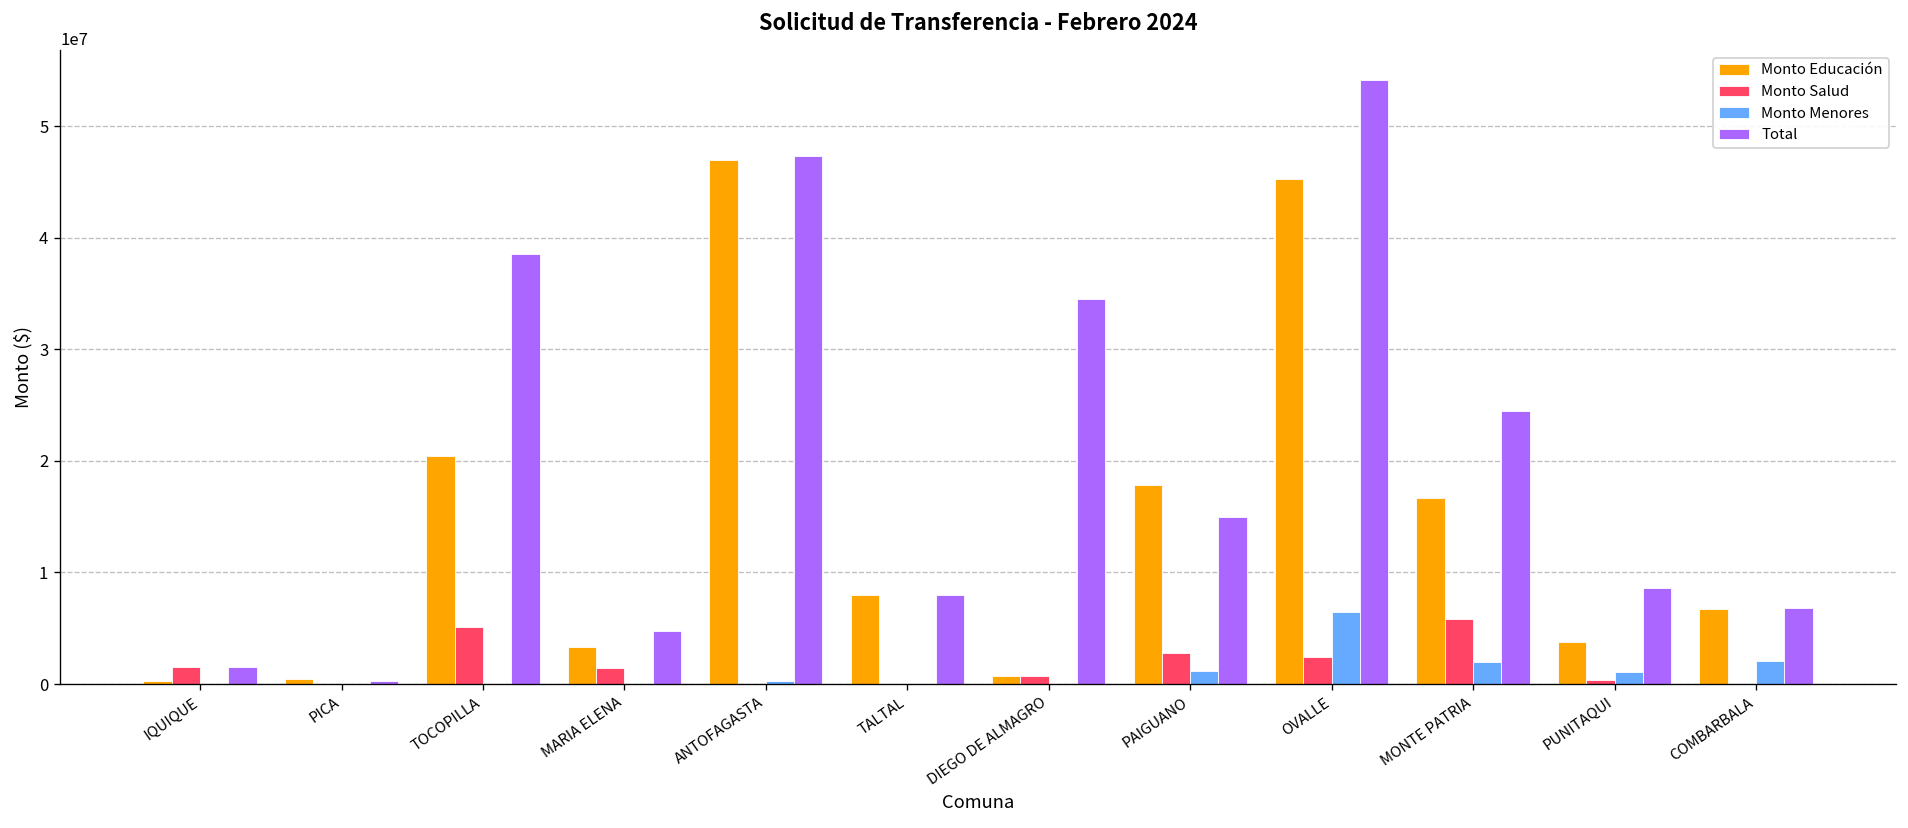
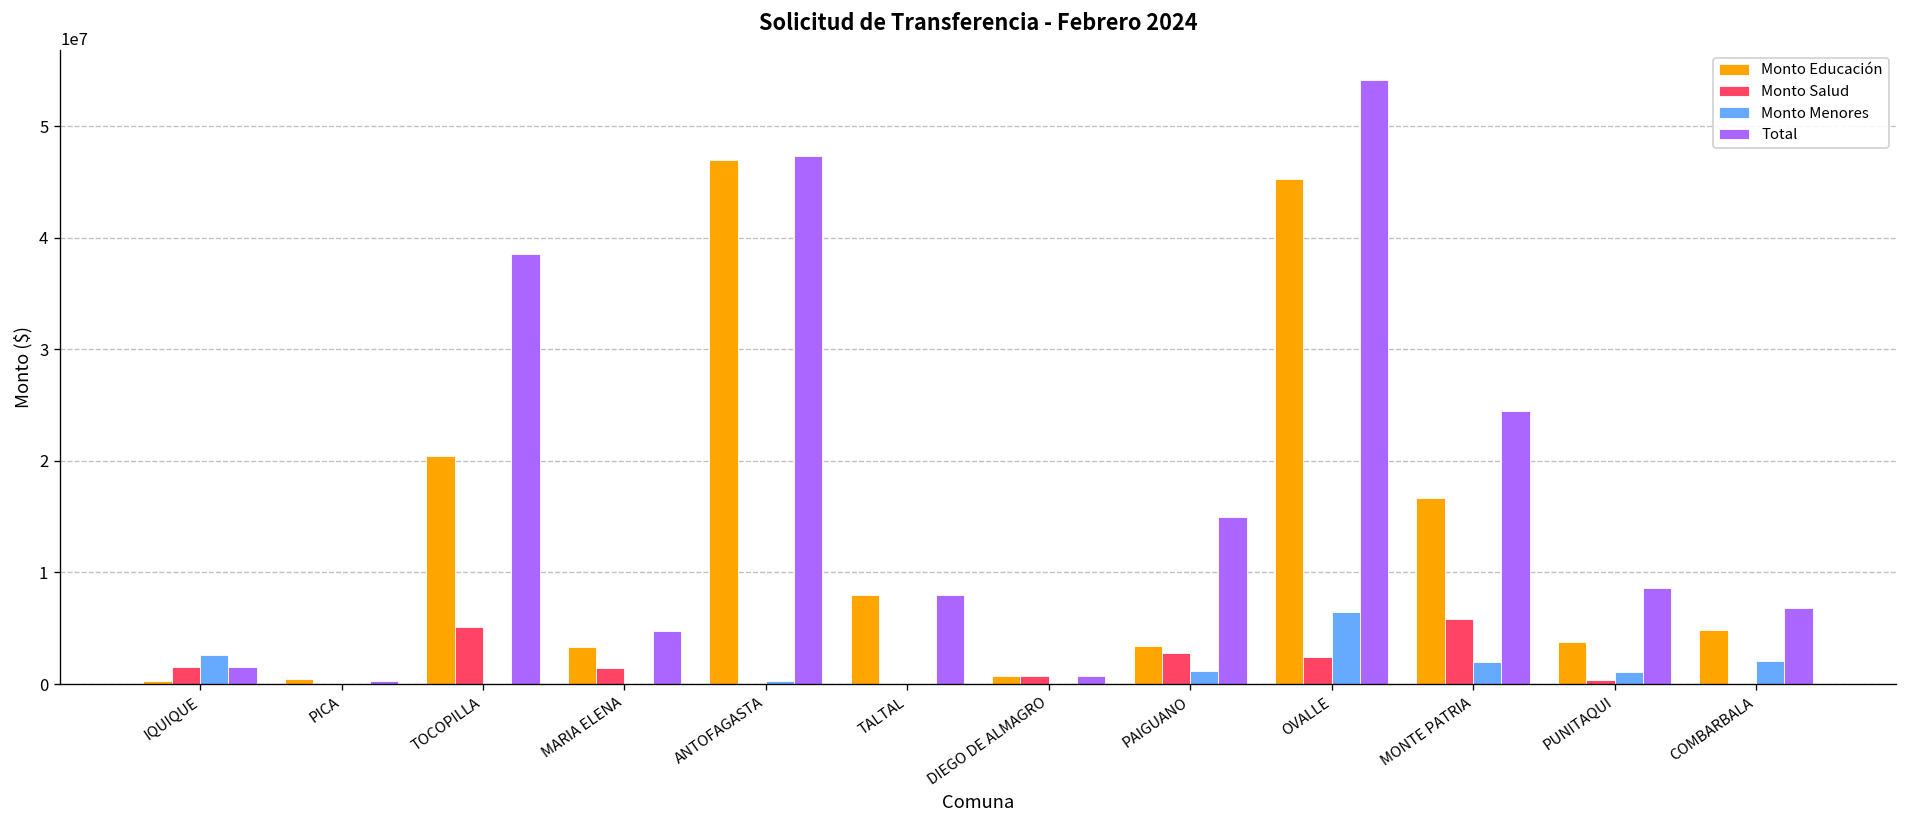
Monto Menores, IQUIQUE: 0 -> 3000000
Total, DIEGO DE ALMAGRO: 35000000 -> 1000000
Monto Educación, PAIGUANO: 18000000 -> 3000000
Monto Educación, COMBARBALA: 7000000 -> 5000000
